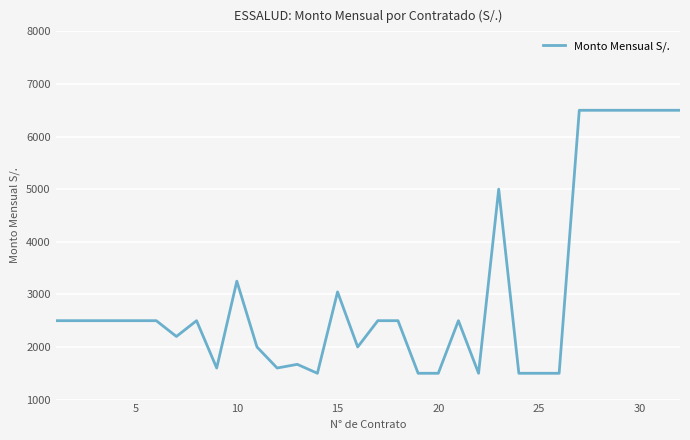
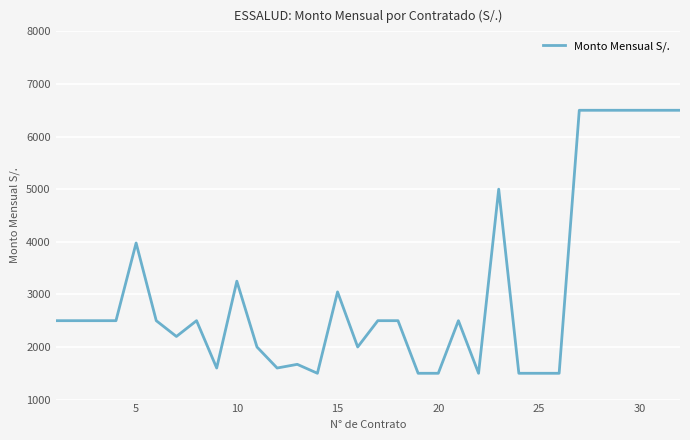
5: 2500 -> 4000
